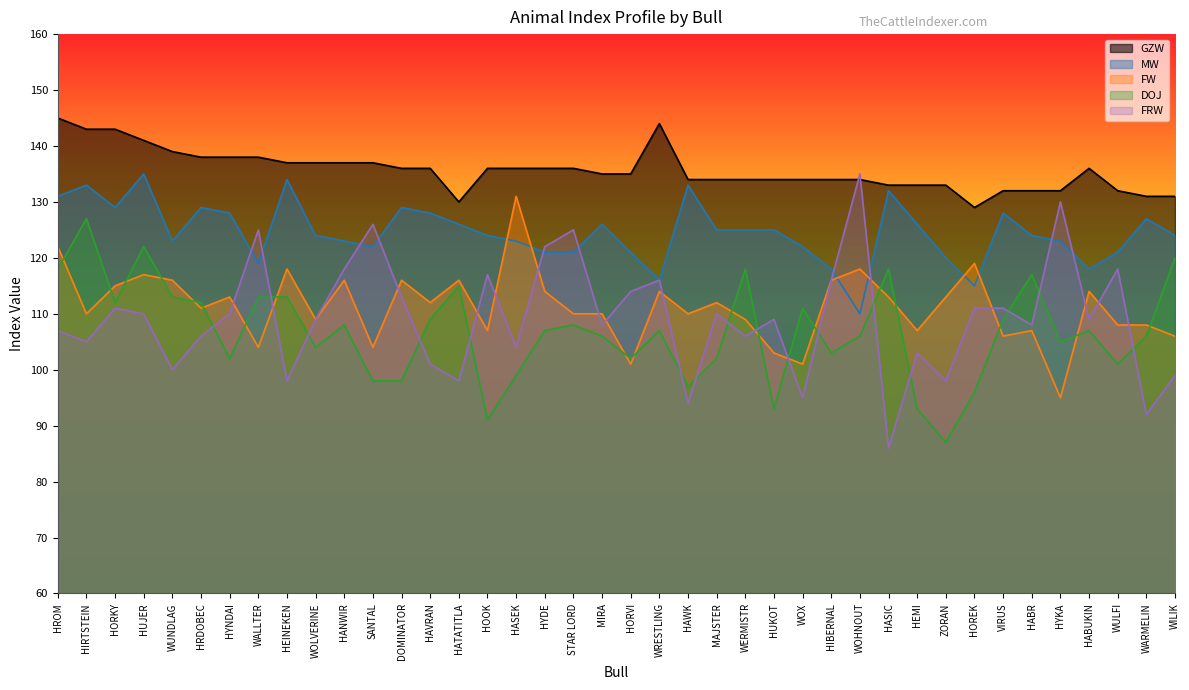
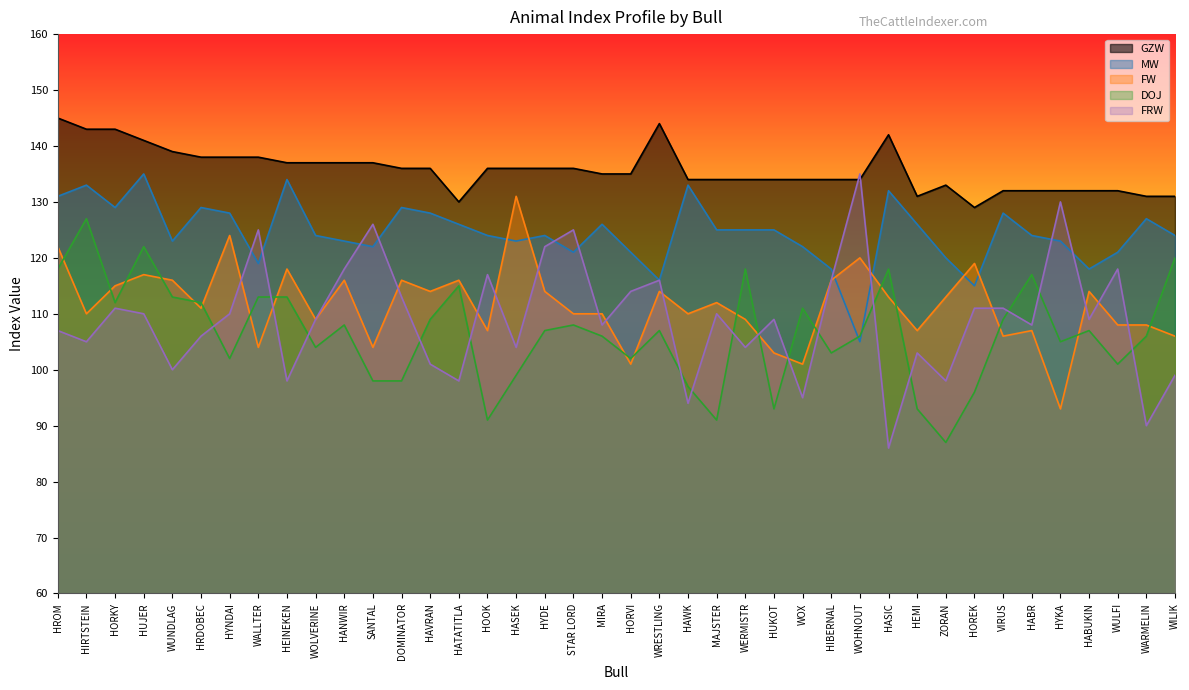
FW, HYNDAI: 113 -> 124
FW, HAVRAN: 112 -> 114
MW, HYDE: 121 -> 124
DOJ, MAJSTER: 102 -> 91
FRW, WERMISTR: 106 -> 104
MW, WOHNOUT: 110 -> 105
FW, WOHNOUT: 118 -> 120
GZW, HASIC: 133 -> 142
GZW, HEMI: 133 -> 131
FW, HYKA: 95 -> 93
GZW, HABUKIN: 136 -> 132
FRW, WARMELIN: 92 -> 90
